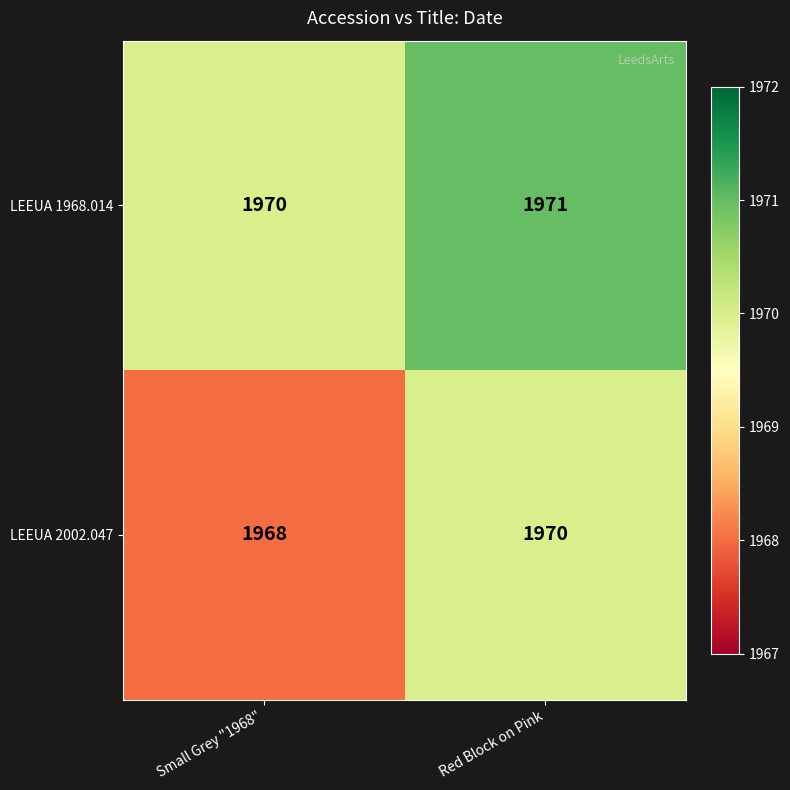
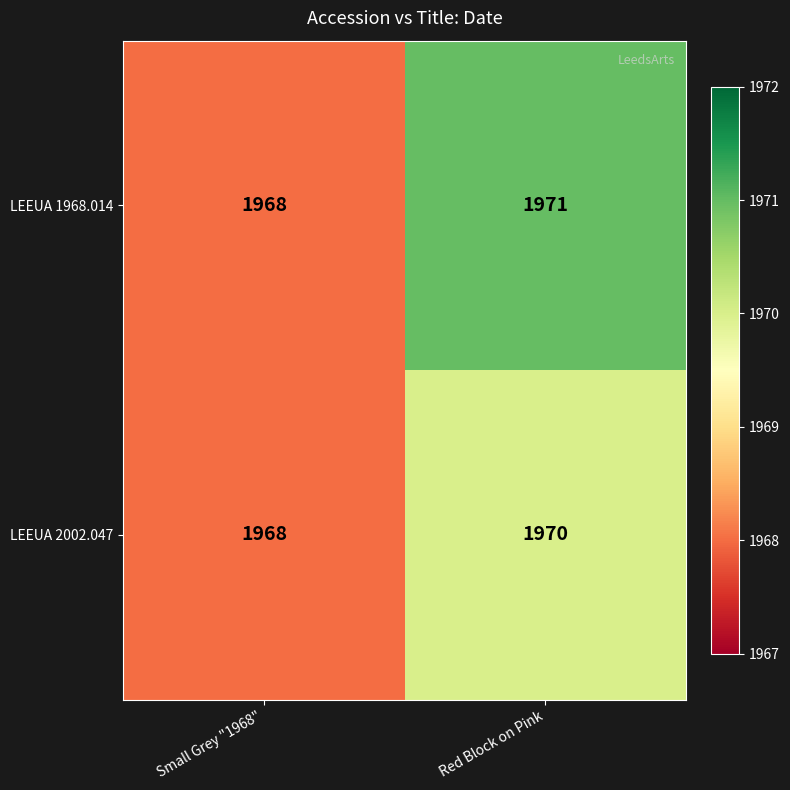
LEEUA 1968.014, Small Grey "1968": 1970 -> 1968
